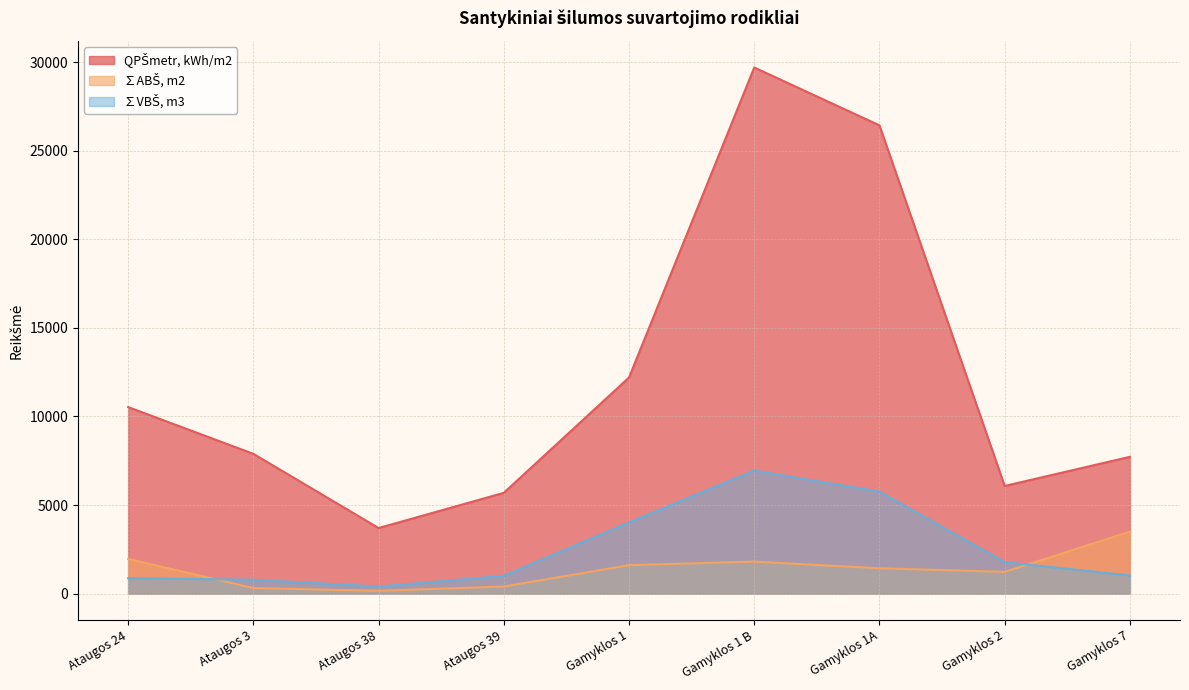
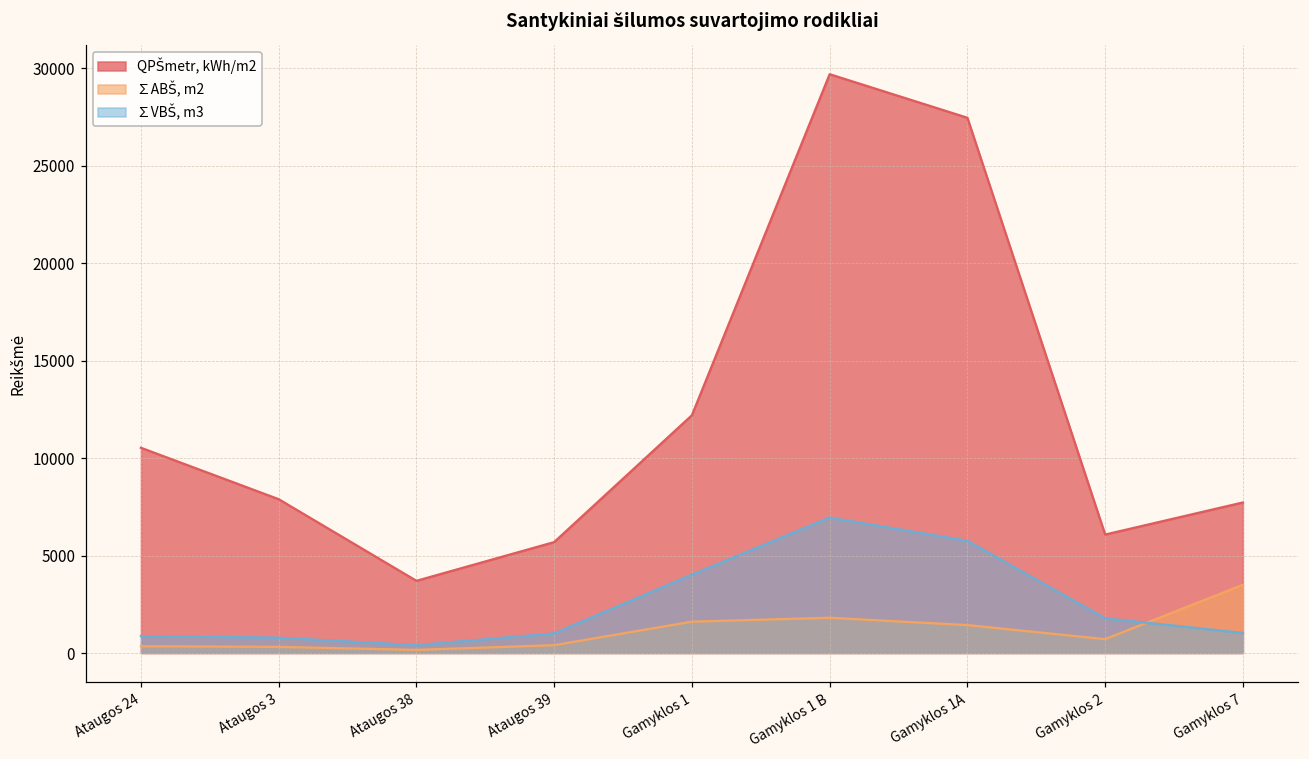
∑ABŠ, m2, Ataugos 24: 2000 -> 300
QPŠmetr, kWh/m2, Gamyklos 1A: 26400 -> 27500
∑ABŠ, m2, Gamyklos 2: 1200 -> 700
